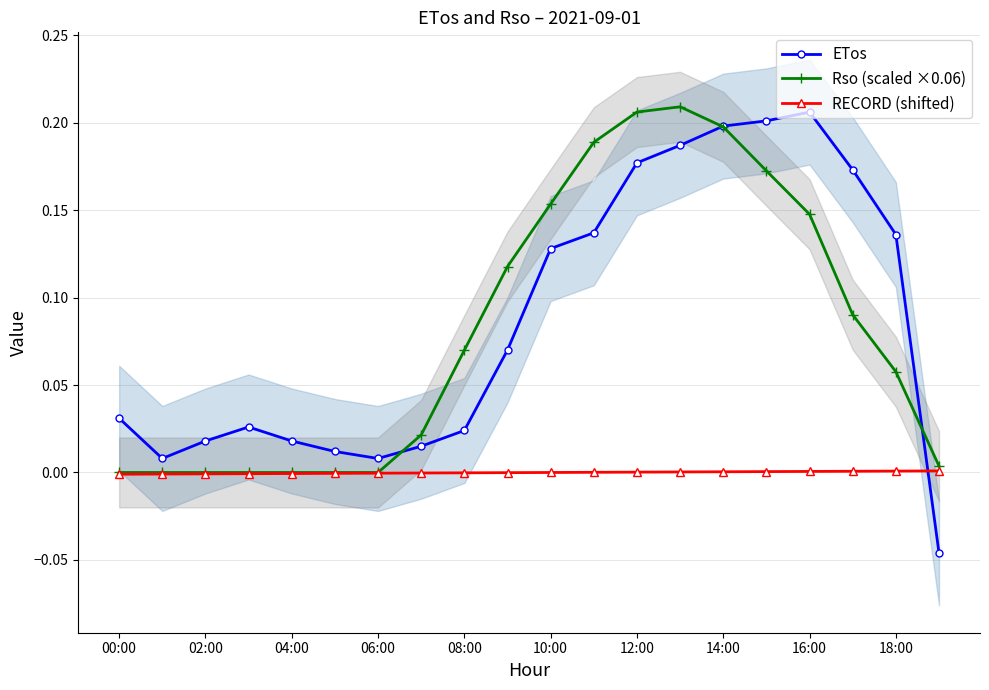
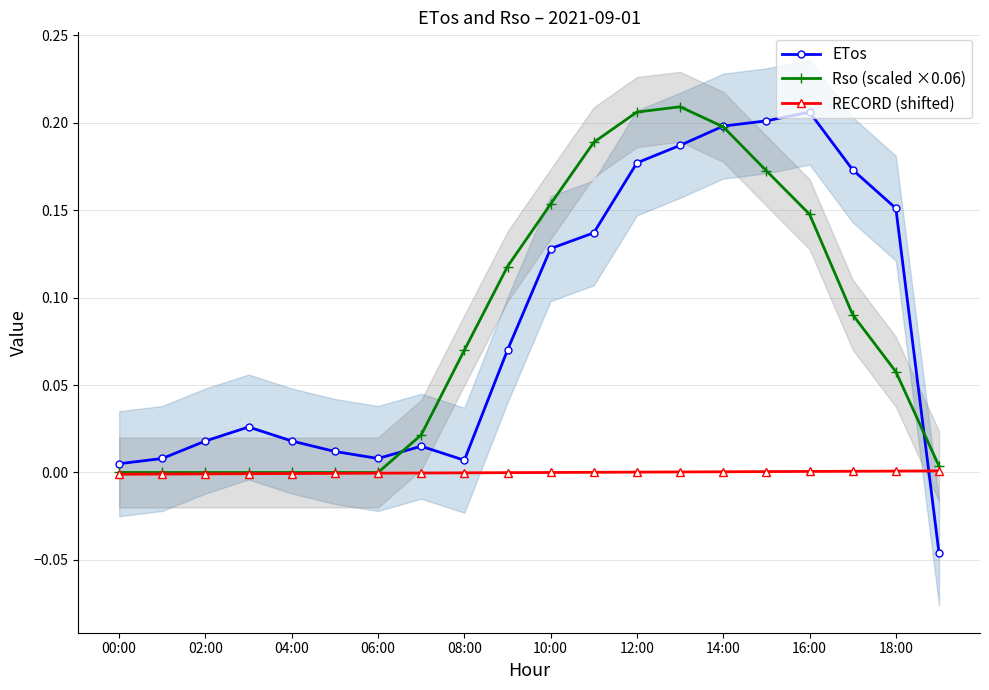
ETos, 00:00: 0.031 -> 0.005
ETos, 08:00: 0.024 -> 0.007
ETos, 18:00: 0.136 -> 0.151
